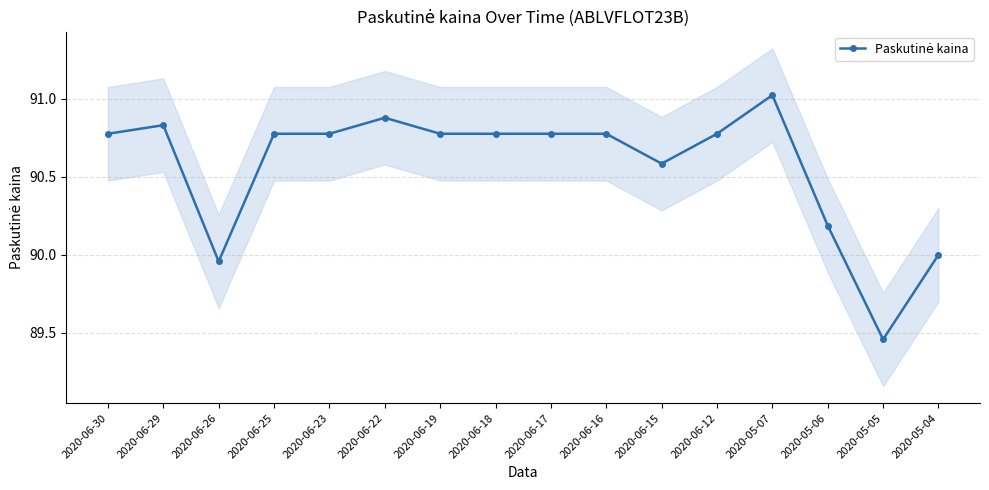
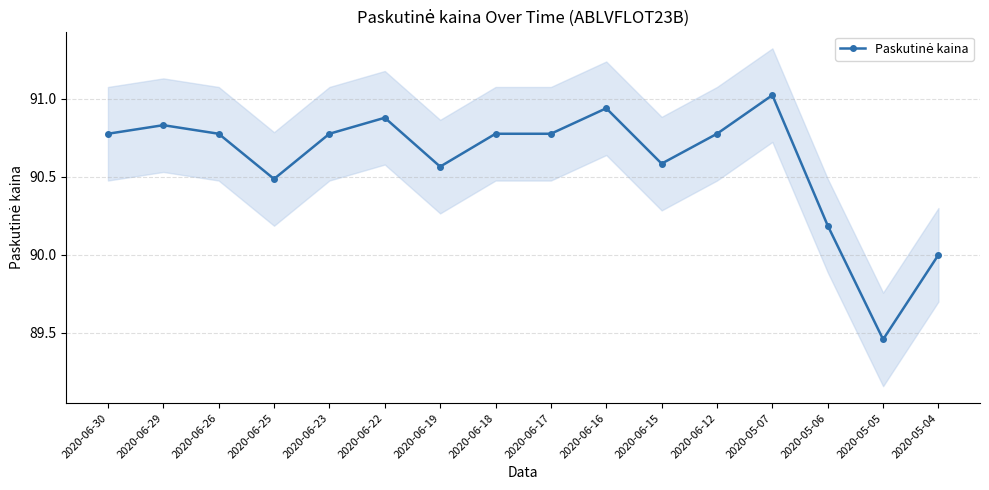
Paskutinė kaina, 2020-06-26: 89.96 -> 90.78
Paskutinė kaina, 2020-06-25: 90.78 -> 90.49
Paskutinė kaina, 2020-06-19: 90.78 -> 90.56
Paskutinė kaina, 2020-06-16: 90.78 -> 90.94
